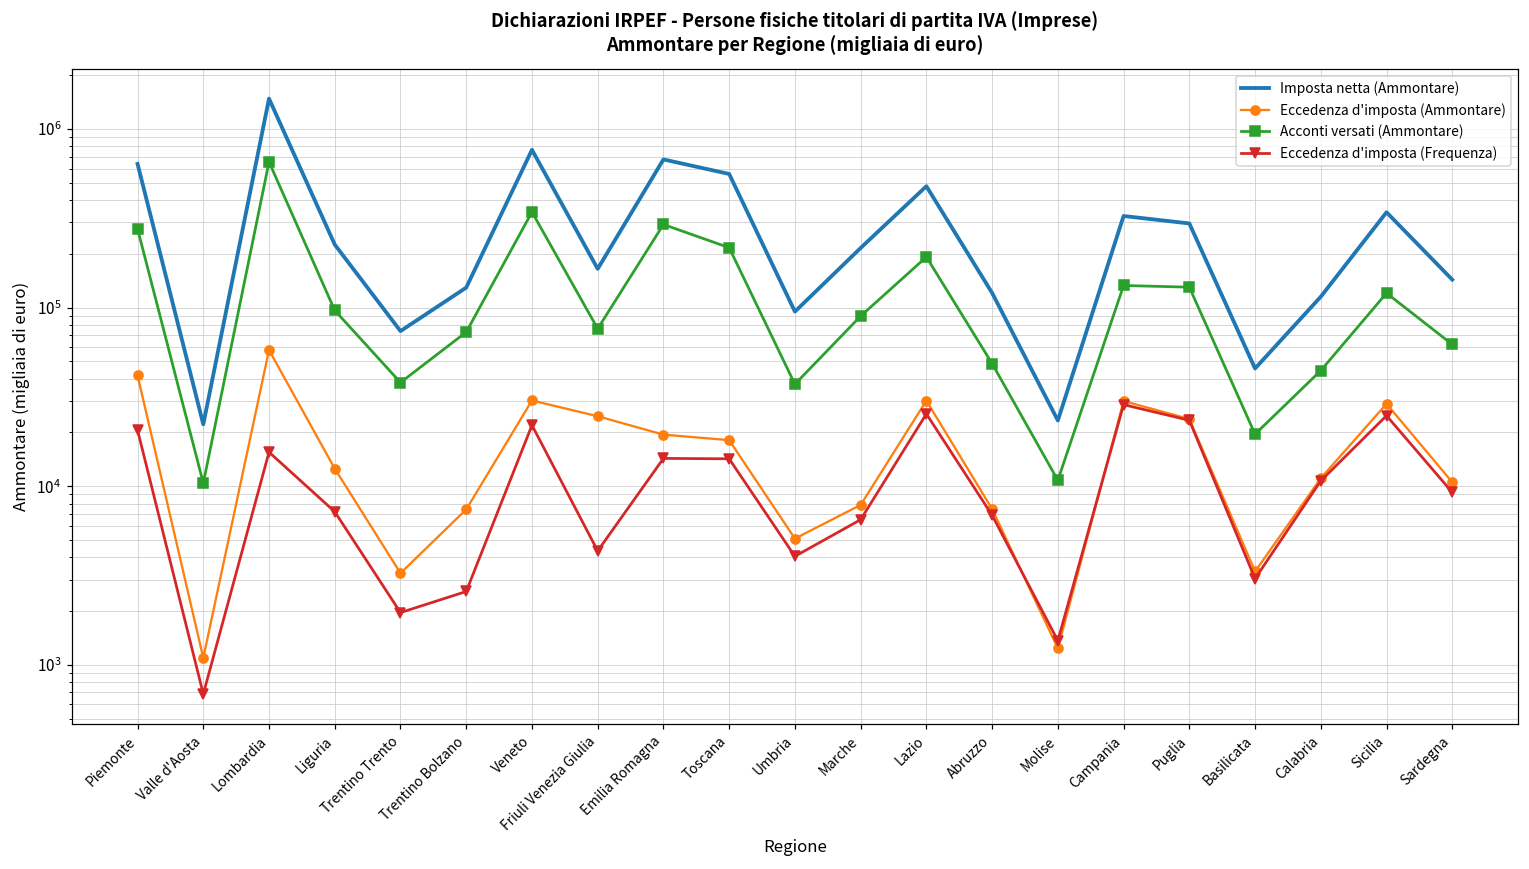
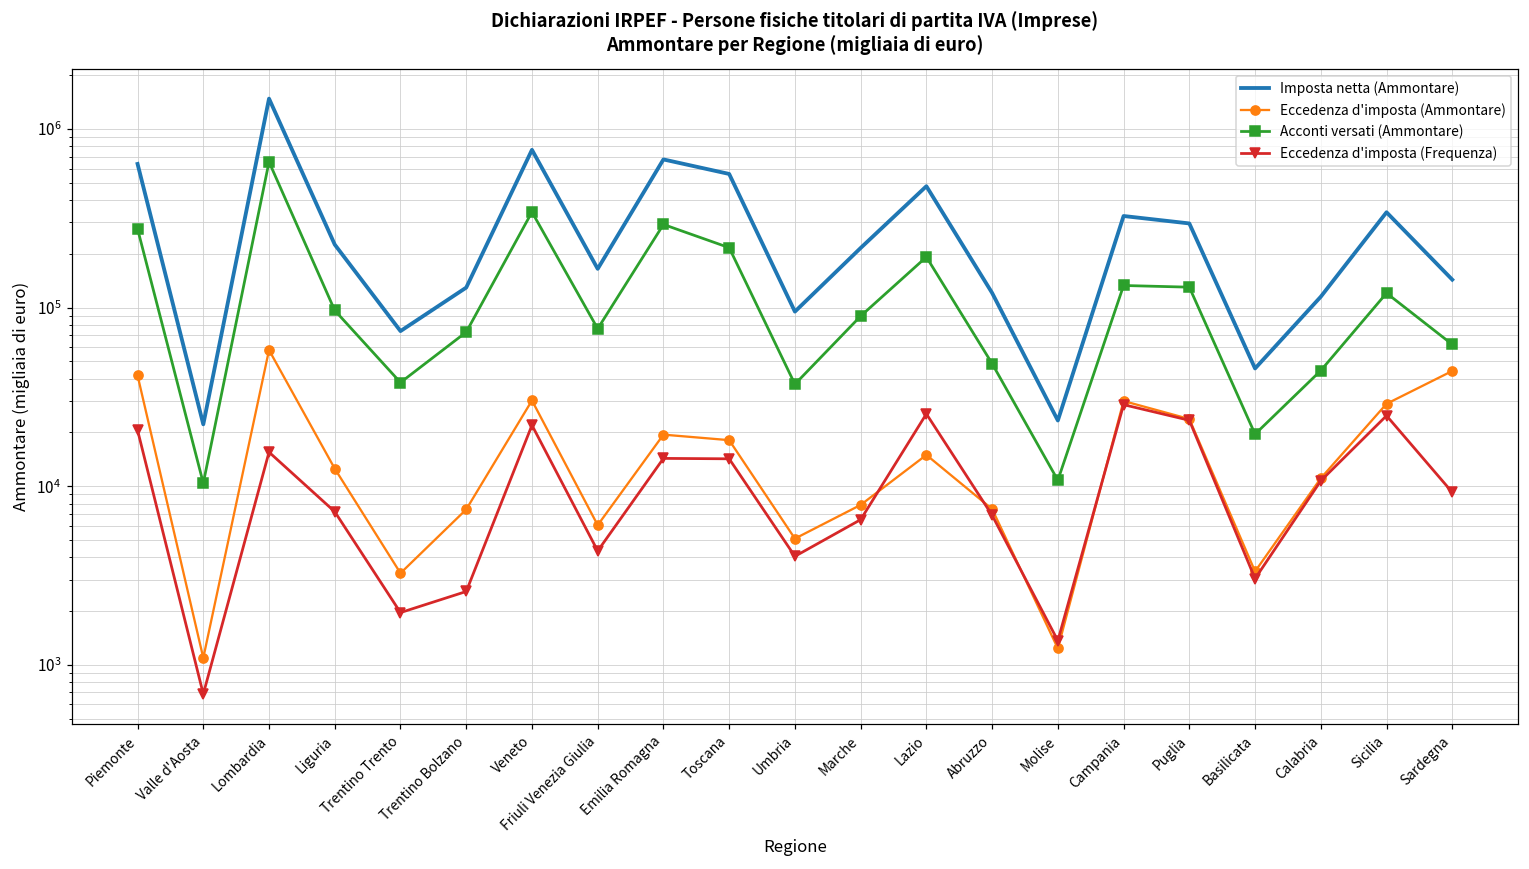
Eccedenza d'imposta (Ammontare), Friuli Venezia Giulia: 25000 -> 6100
Eccedenza d'imposta (Ammontare), Lazio: 30000 -> 15000
Eccedenza d'imposta (Ammontare), Sardegna: 11000 -> 44000
